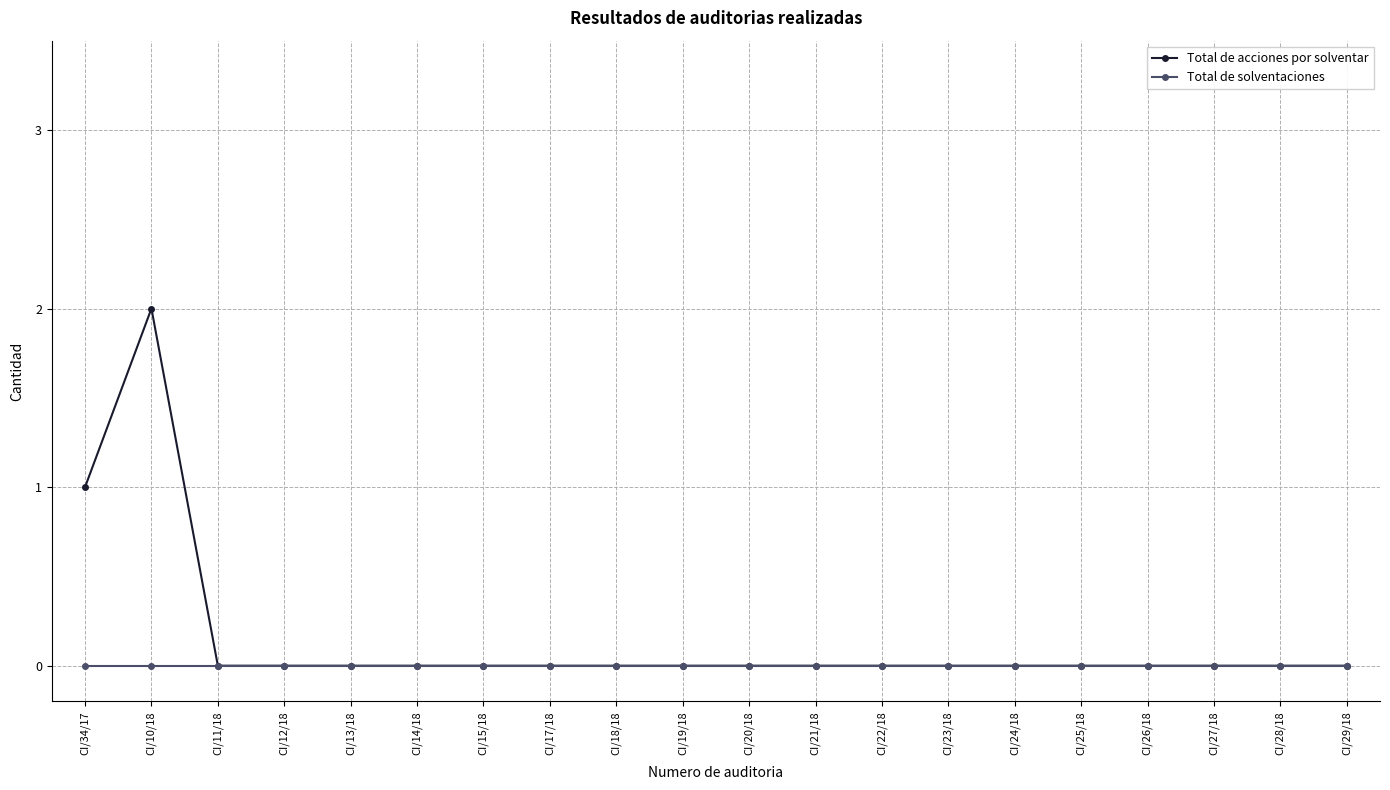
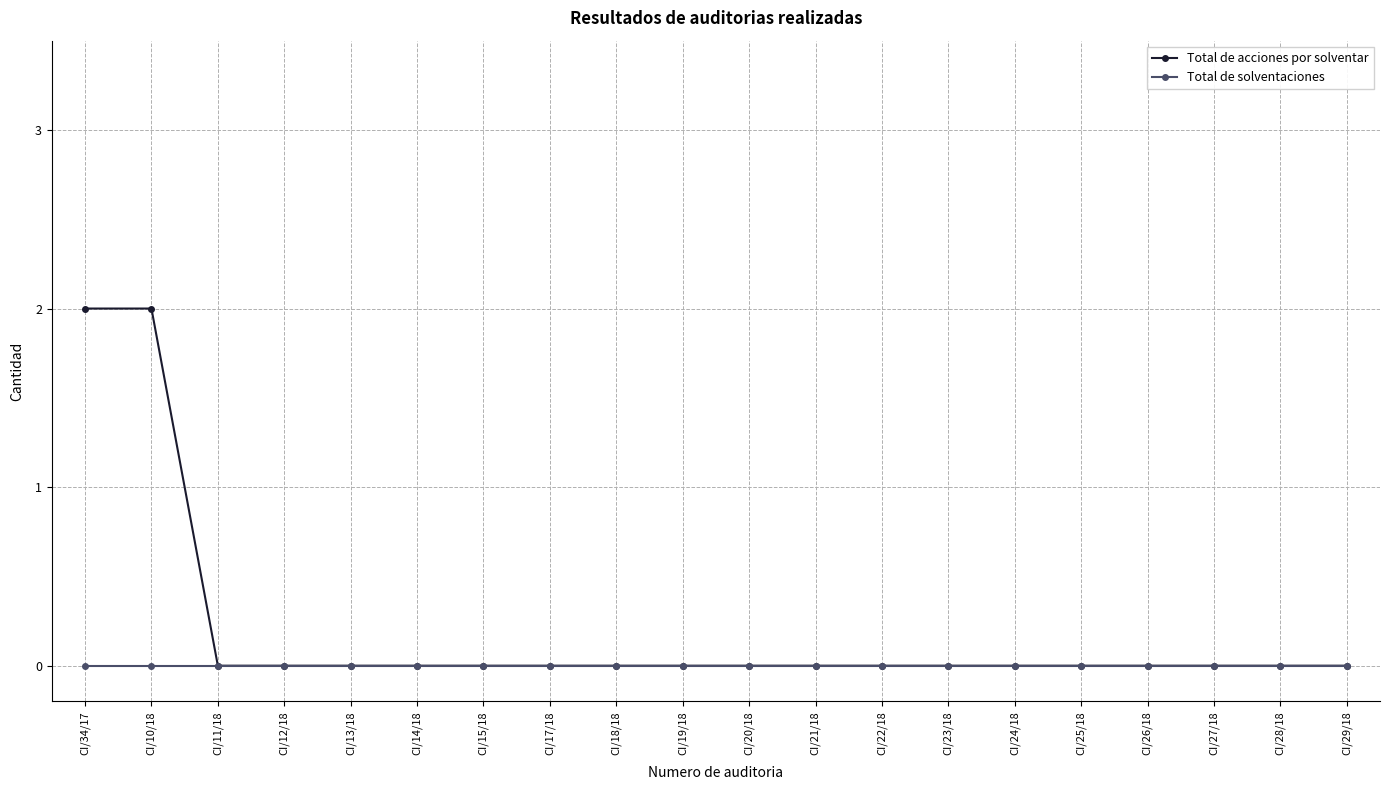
Total de acciones por solventar, CI/34/17: 1 -> 2
